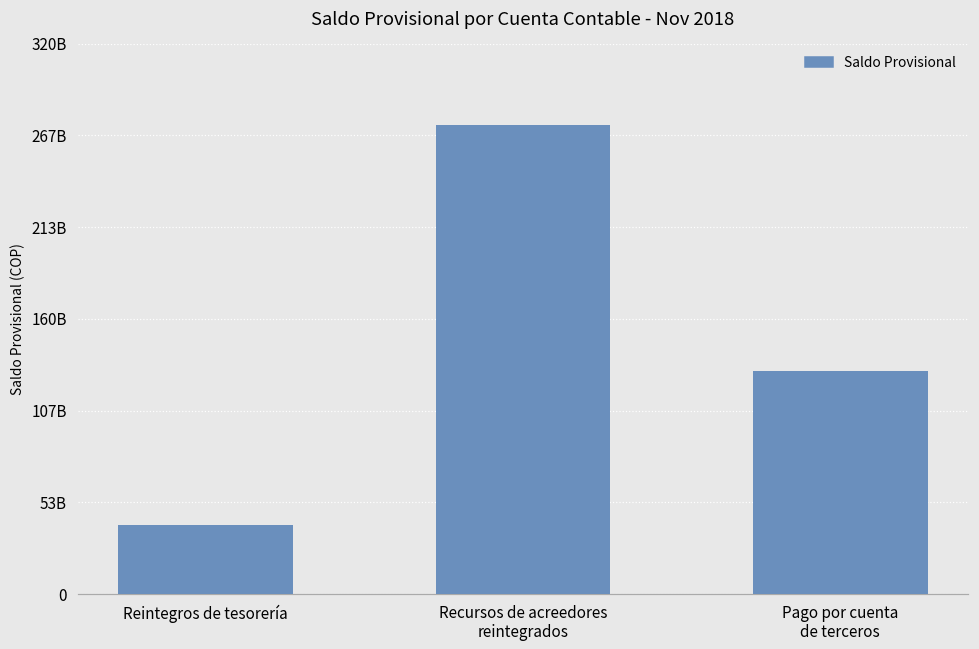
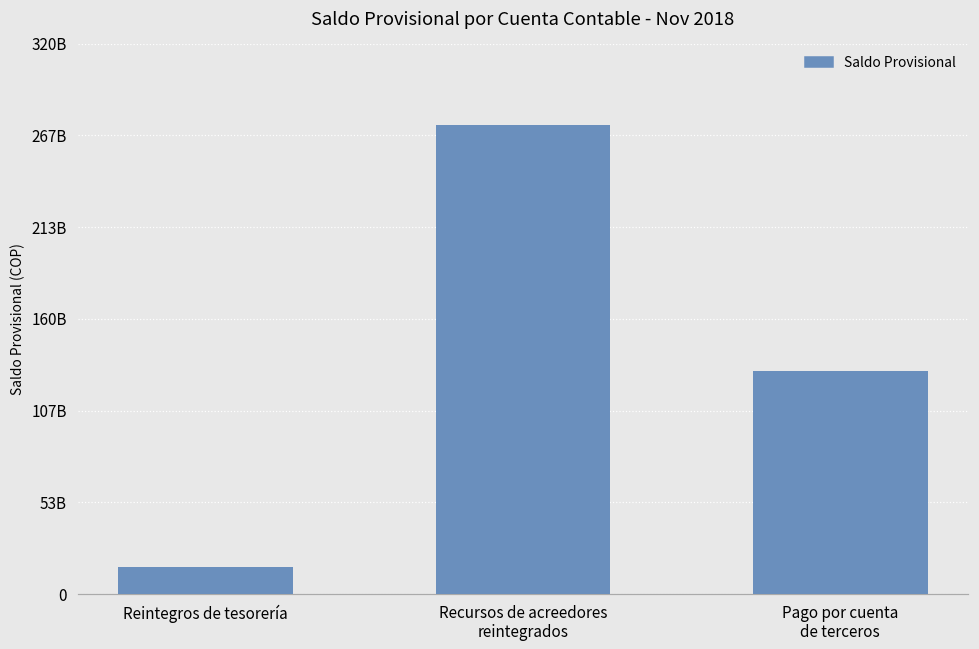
Reintegros de tesorería: 40000000000 -> 16000000000
